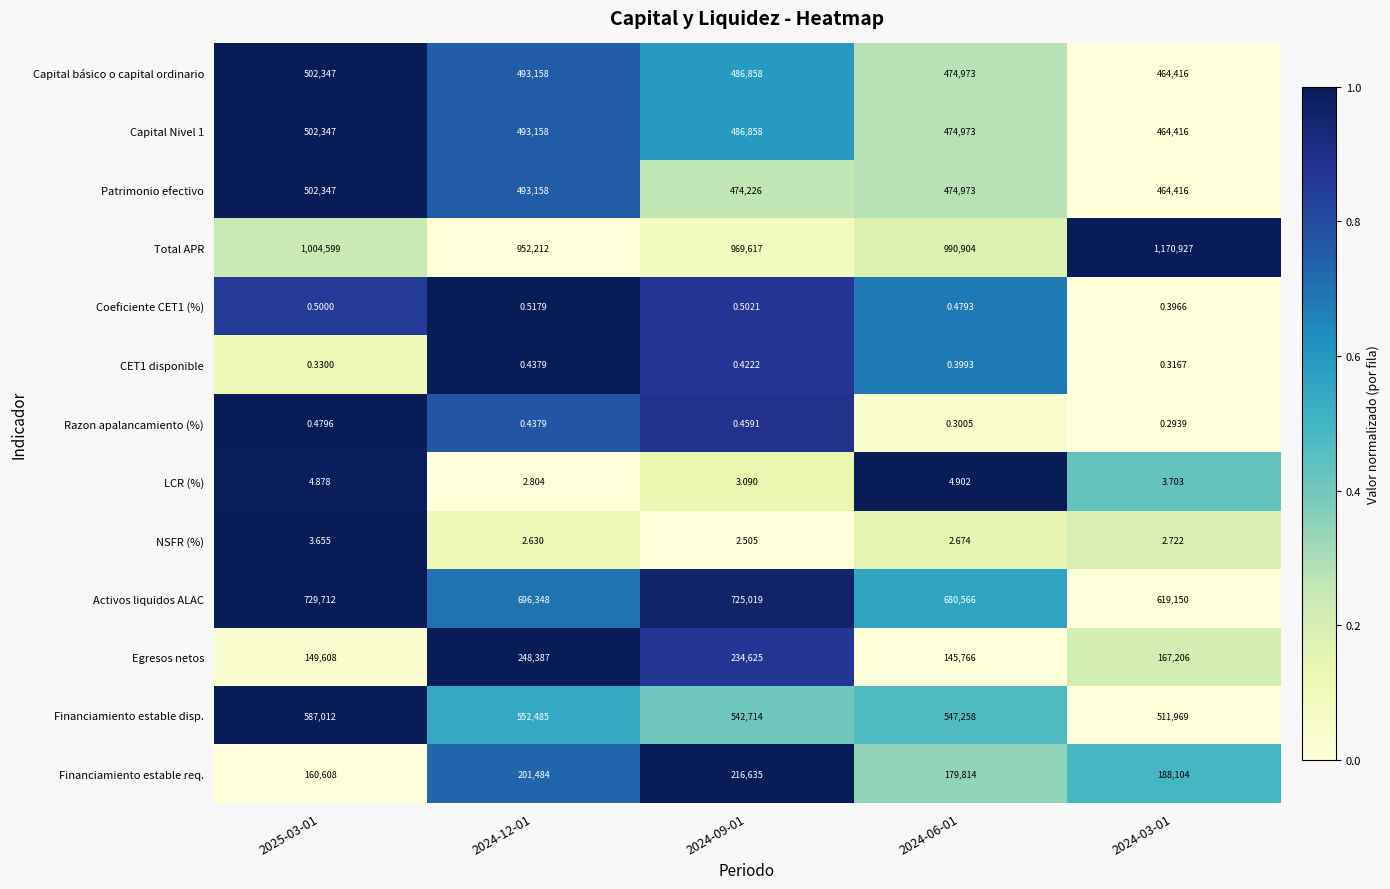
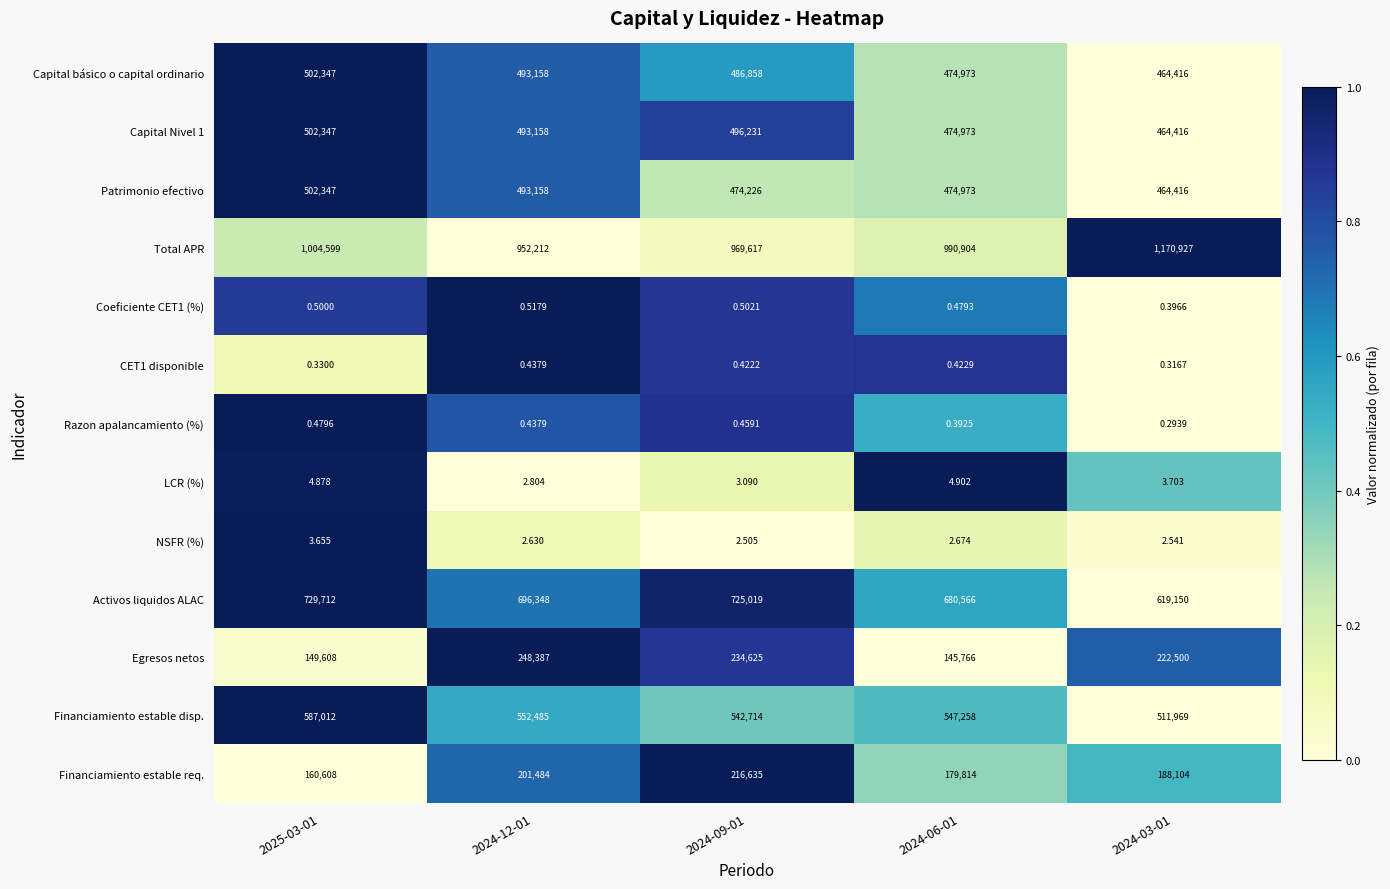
Capital Nivel 1, 2024-09-01: 486,858 -> 496,231
CET1 disponible, 2024-06-01: 0.3993 -> 0.4229
Razon apalancamiento (%), 2024-06-01: 0.3005 -> 0.3925
NSFR (%), 2024-03-01: 2.722 -> 2.541
Egresos netos, 2024-03-01: 167,206 -> 222,500
